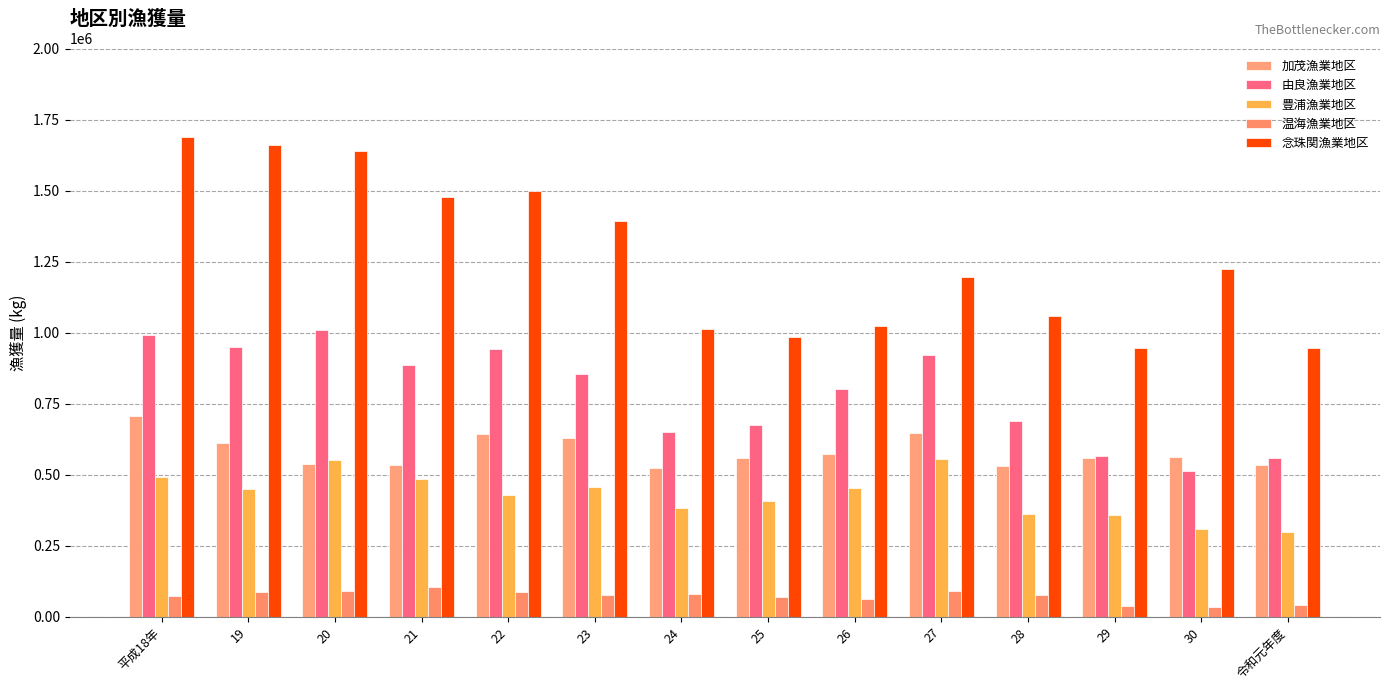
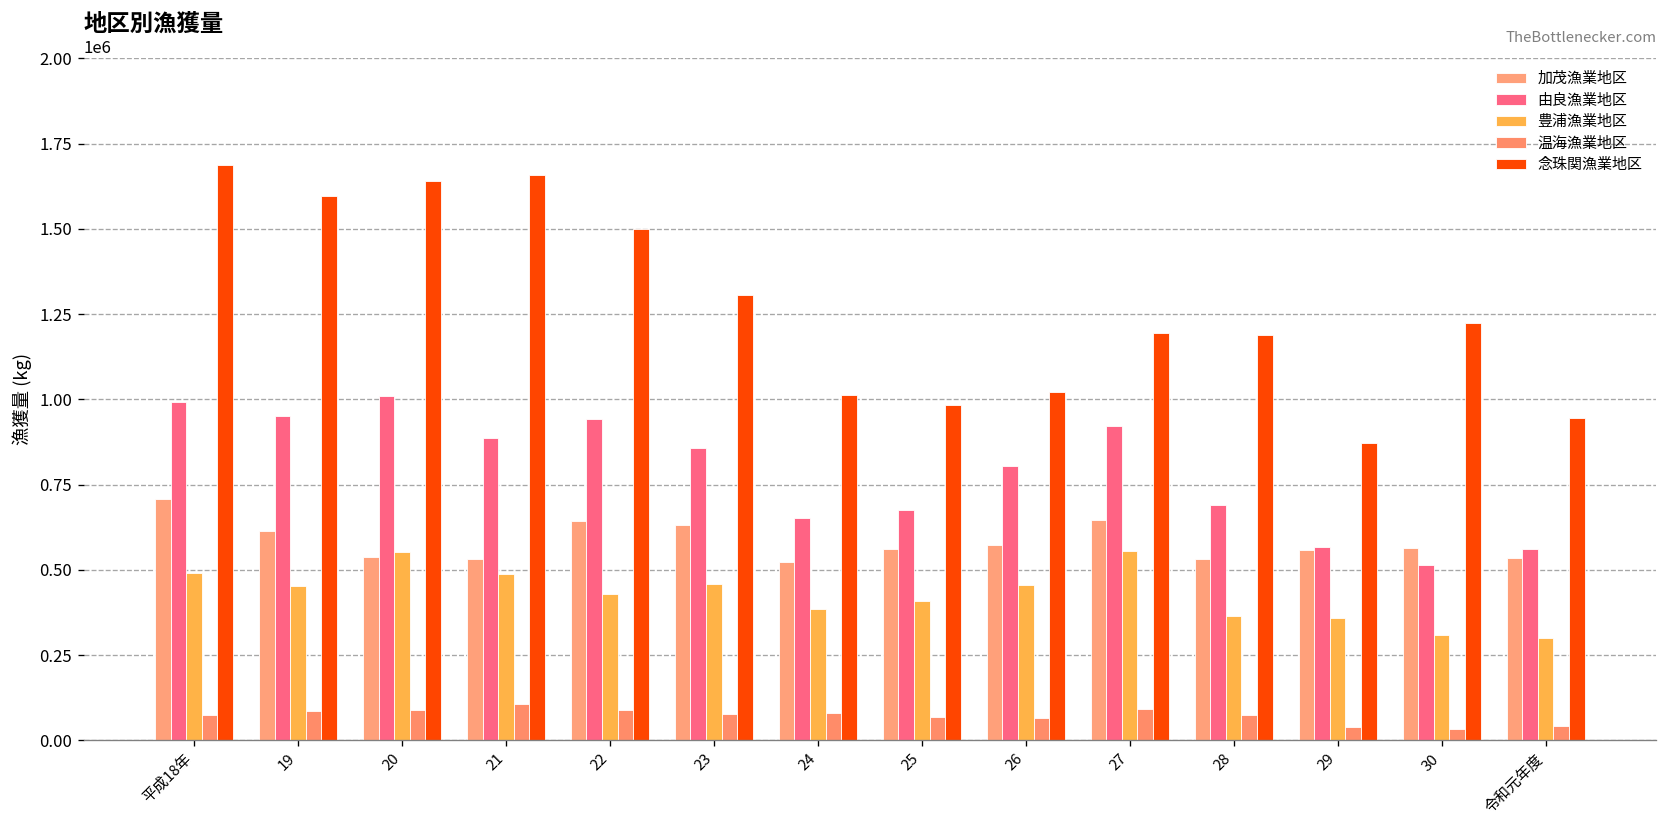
念珠関漁業地区, 19: 1660000 -> 1600000
念珠関漁業地区, 21: 1480000 -> 1660000
念珠関漁業地区, 23: 1390000 -> 1310000
念珠関漁業地区, 28: 1060000 -> 1190000
念珠関漁業地区, 29: 950000 -> 870000
